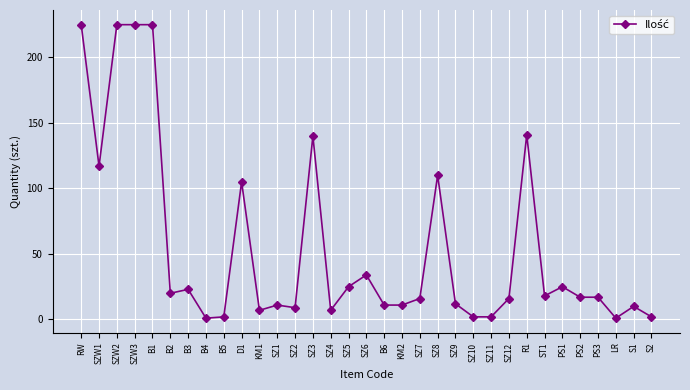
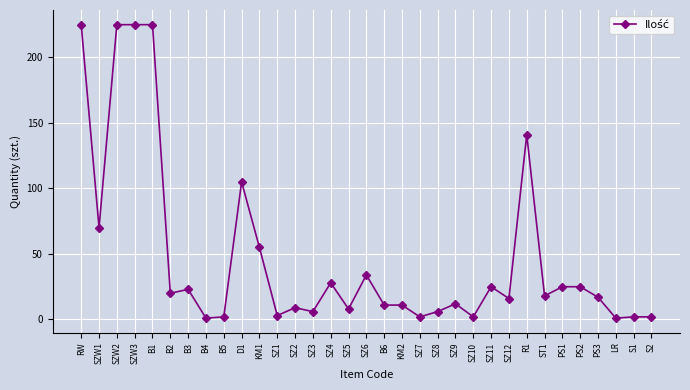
SZW1: 117 -> 70
KM1: 7 -> 55
SZ1: 11 -> 3
SZ3: 140 -> 6
SZ4: 7 -> 28
SZ5: 25 -> 8
SZ7: 16 -> 2
SZ8: 110 -> 6
SZ11: 2 -> 25
PS2: 17 -> 25
S1: 10 -> 2
